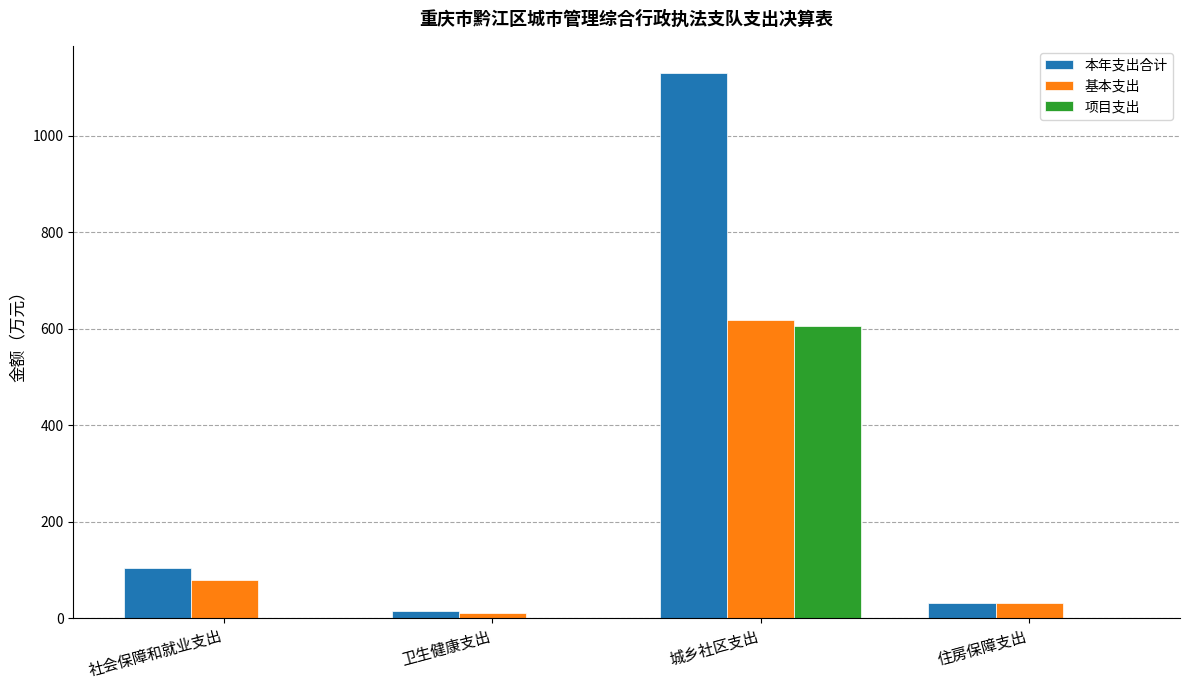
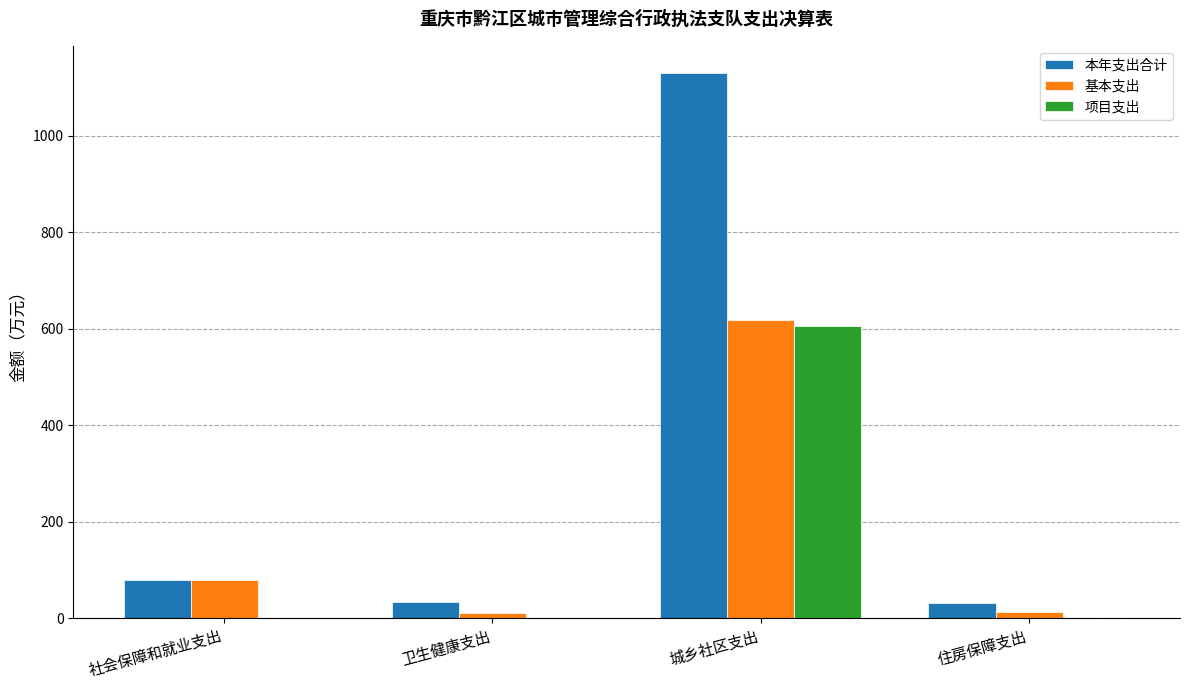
本年支出合计, 社会保障和就业支出: 100 -> 80
本年支出合计, 卫生健康支出: 20 -> 30
基本支出, 住房保障支出: 30 -> 10
